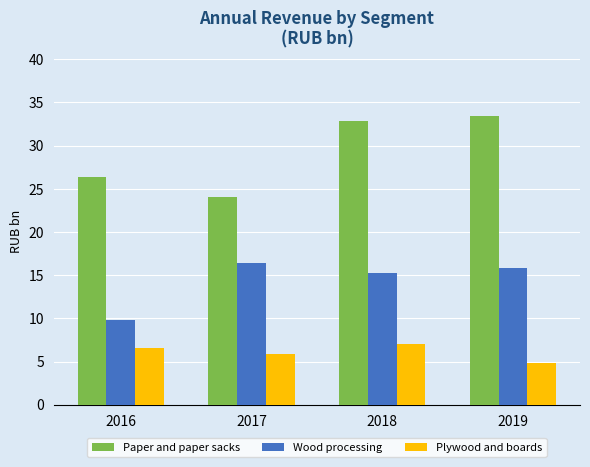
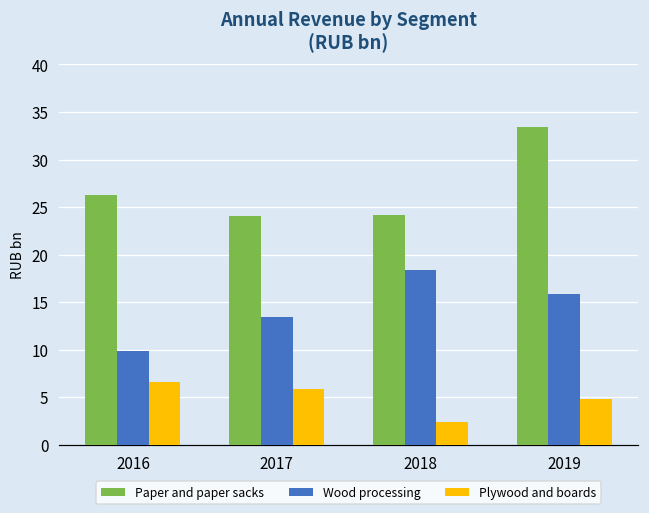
Wood processing, 2017: 16 -> 13
Paper and paper sacks, 2018: 33 -> 24
Wood processing, 2018: 15 -> 18
Plywood and boards, 2018: 7 -> 2
